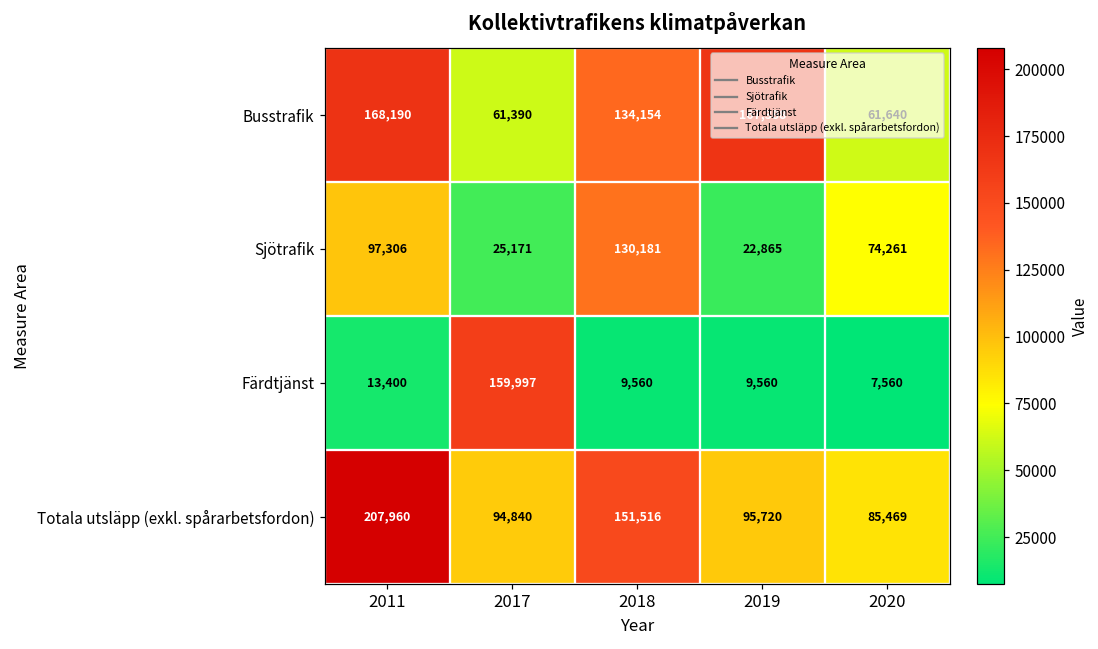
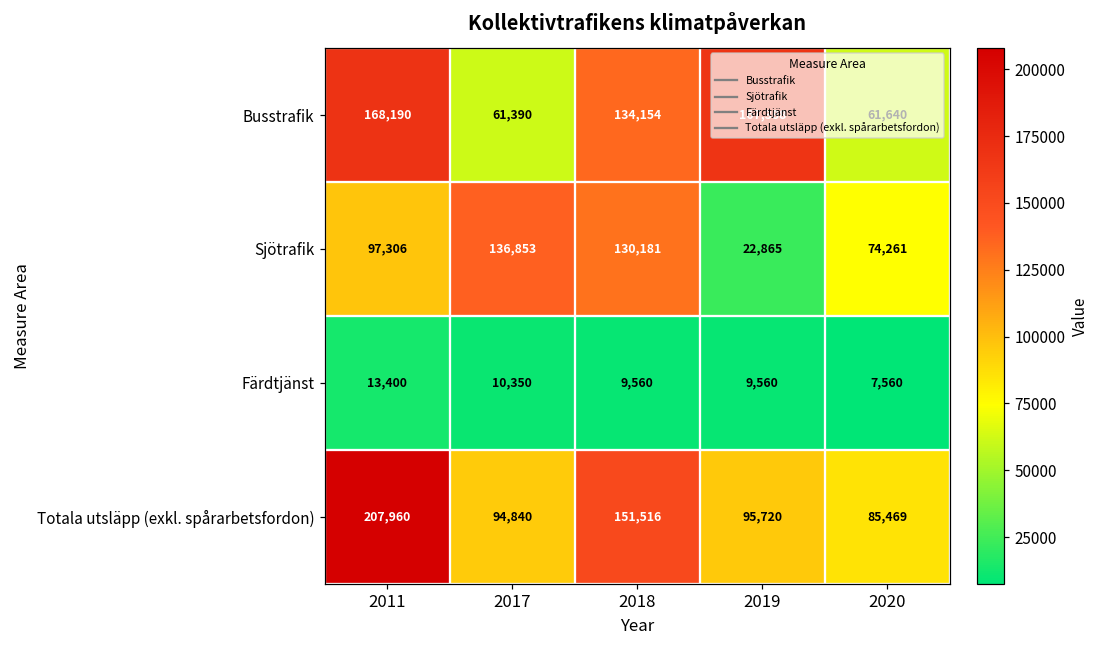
Sjötrafik, 2017: 25,171 -> 136,853
Färdtjänst, 2017: 159,997 -> 10,350
